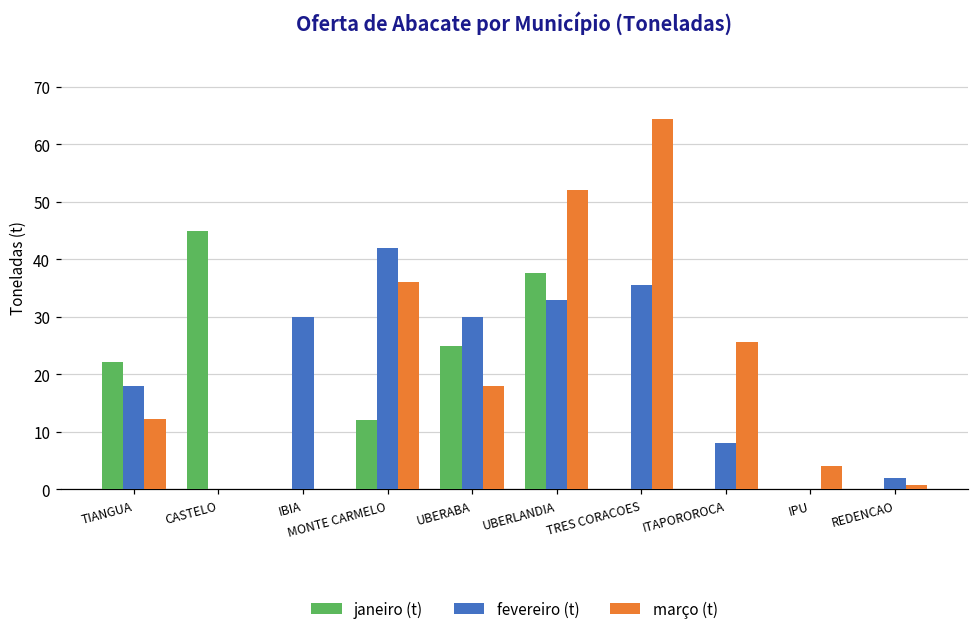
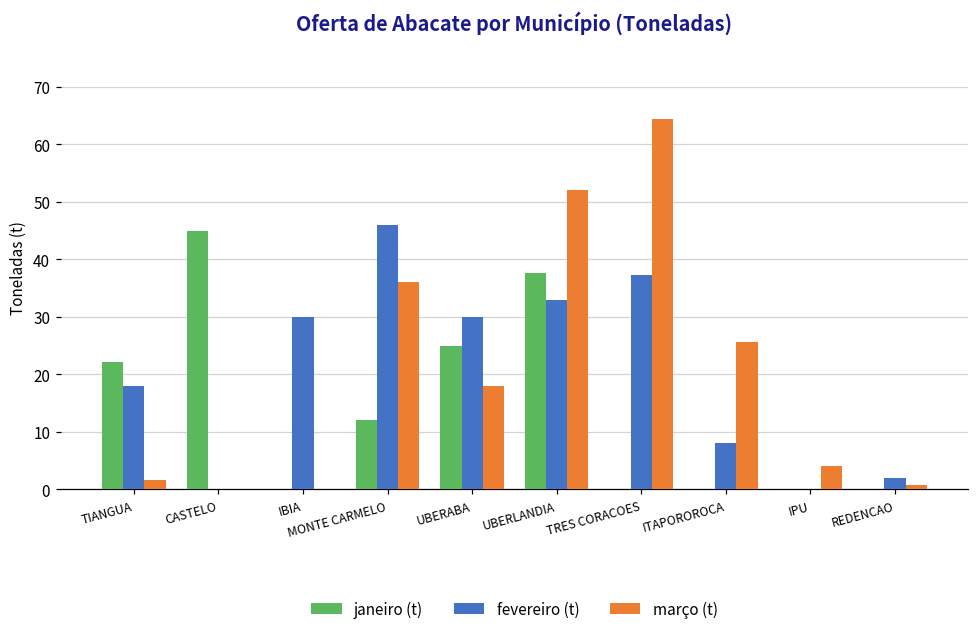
março (t), TIANGUA: 12 -> 2
fevereiro (t), MONTE CARMELO: 42 -> 46
fevereiro (t), TRES CORACOES: 36 -> 37
